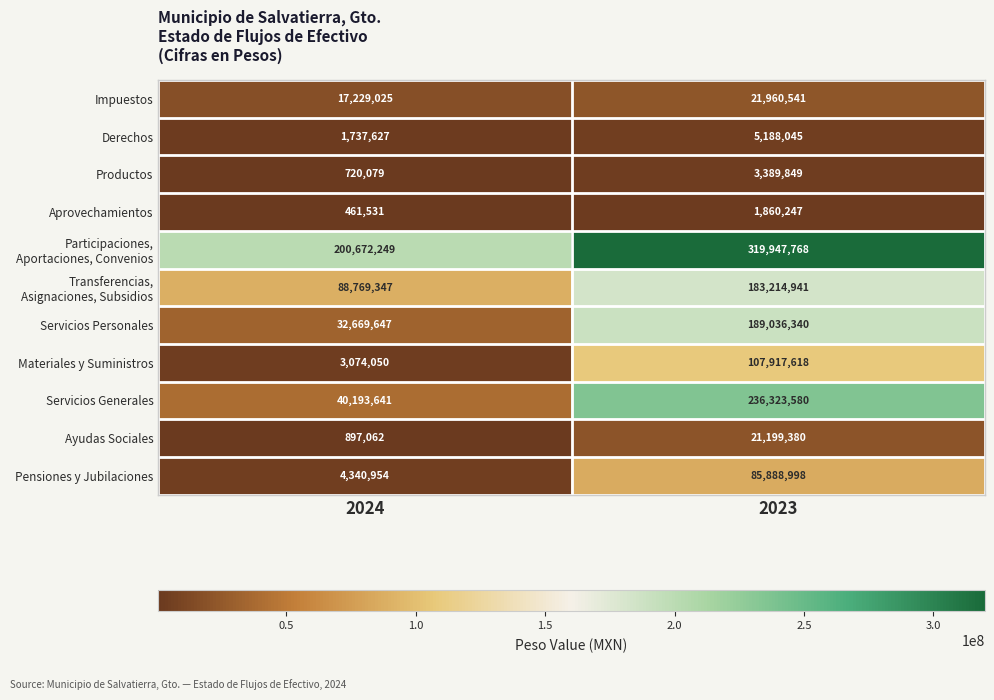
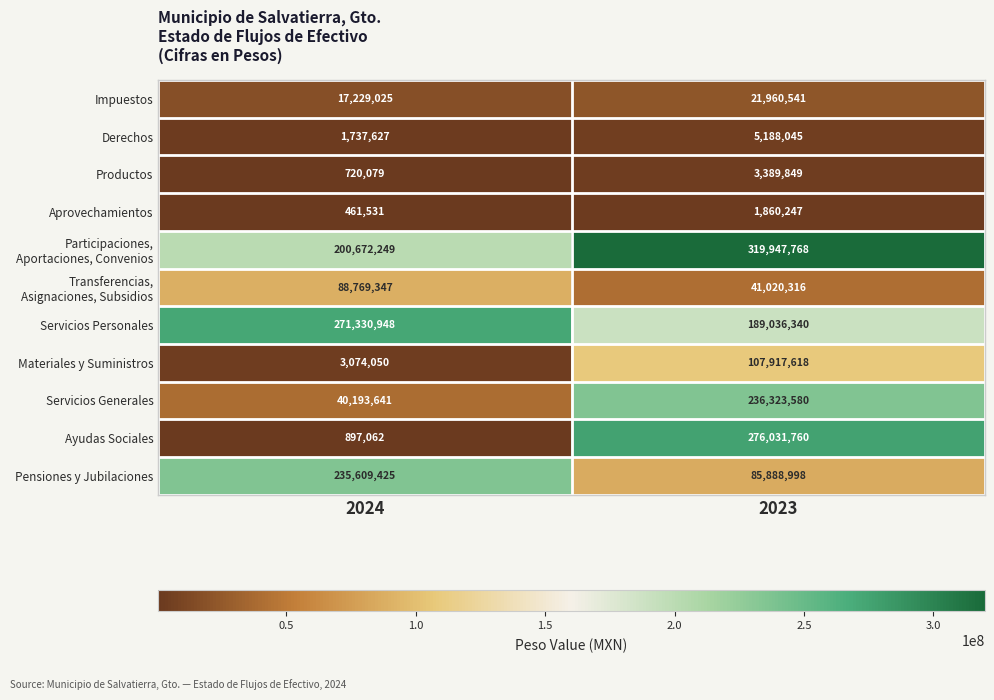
Transferencias, Asignaciones, Subsidios, 2023: 183,214,941 -> 41,020,316
Servicios Personales, 2024: 32,669,647 -> 271,330,948
Ayudas Sociales, 2023: 21,199,380 -> 276,031,760
Pensiones y Jubilaciones, 2024: 4,340,954 -> 235,609,425
